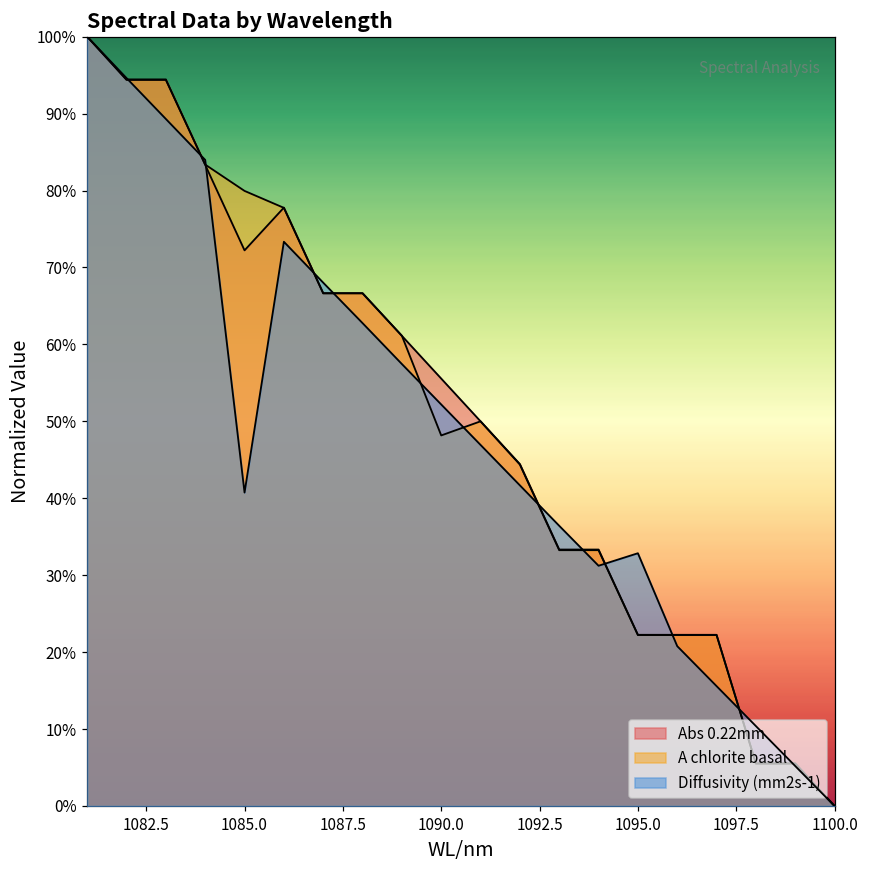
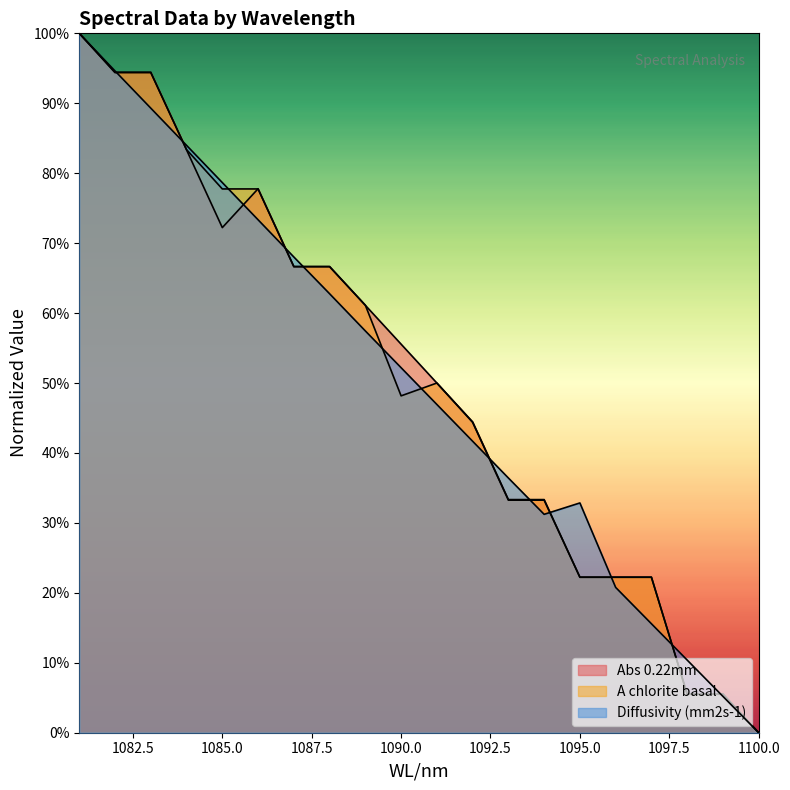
A chlorite basal, 1085.0: 80% -> 78%
Diffusivity (mm2s-1), 1085.0: 41% -> 79%
